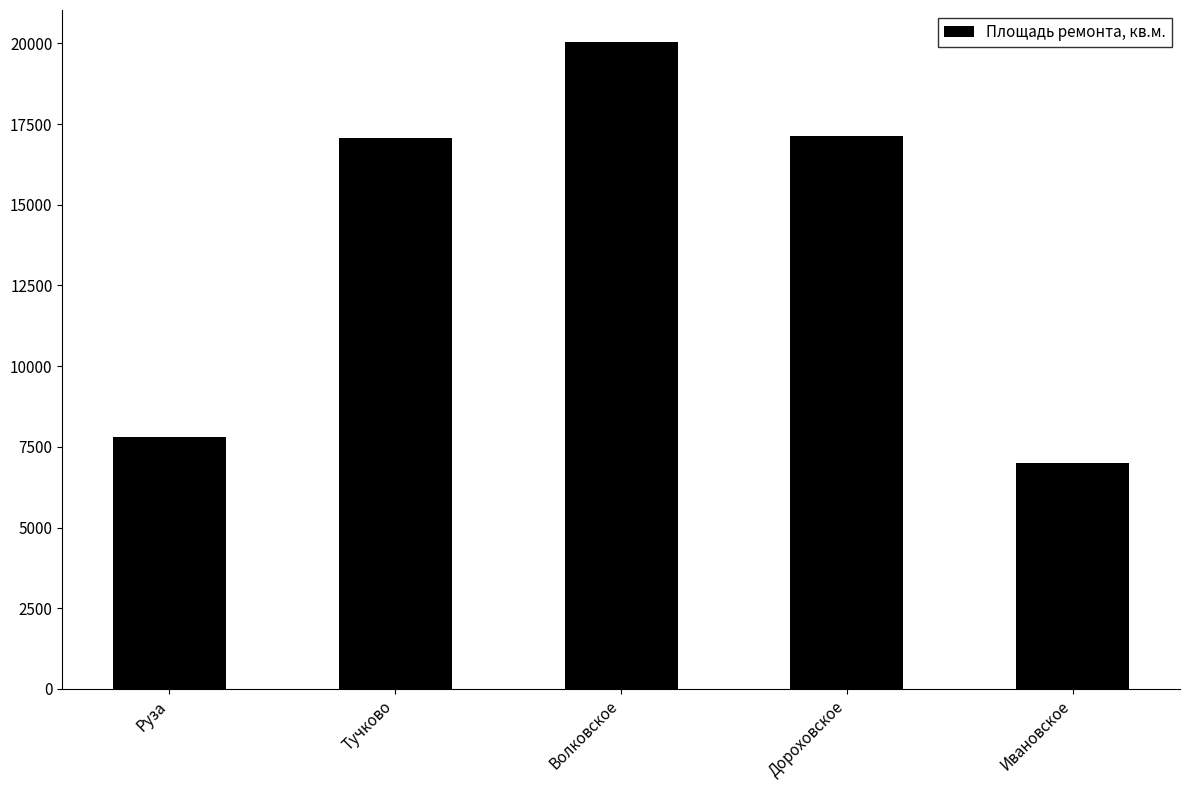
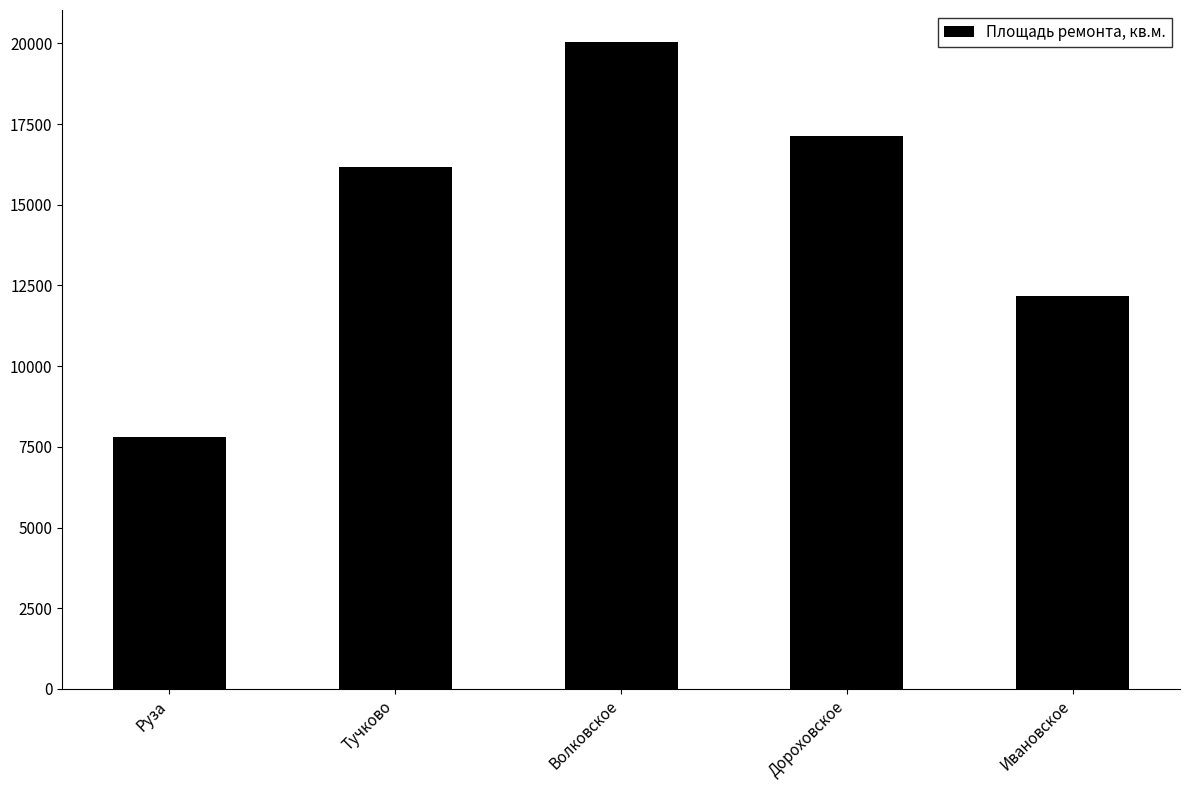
Тучково: 17100 -> 16200
Ивановское: 7000 -> 12200
